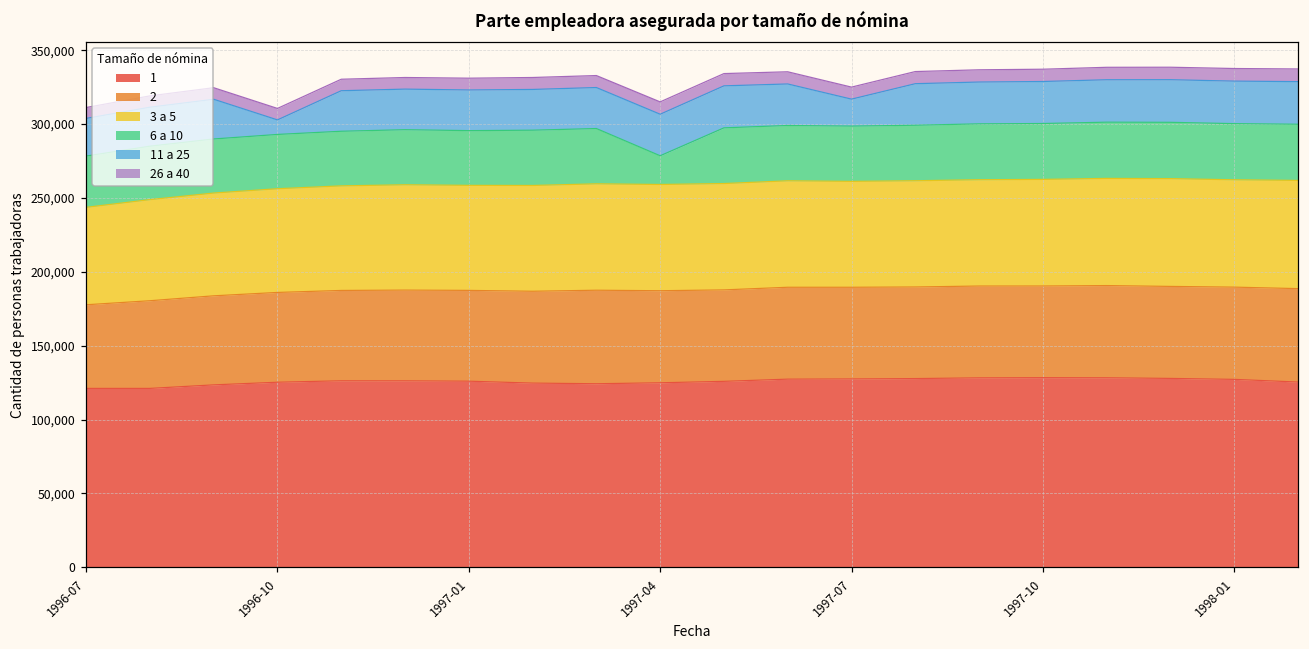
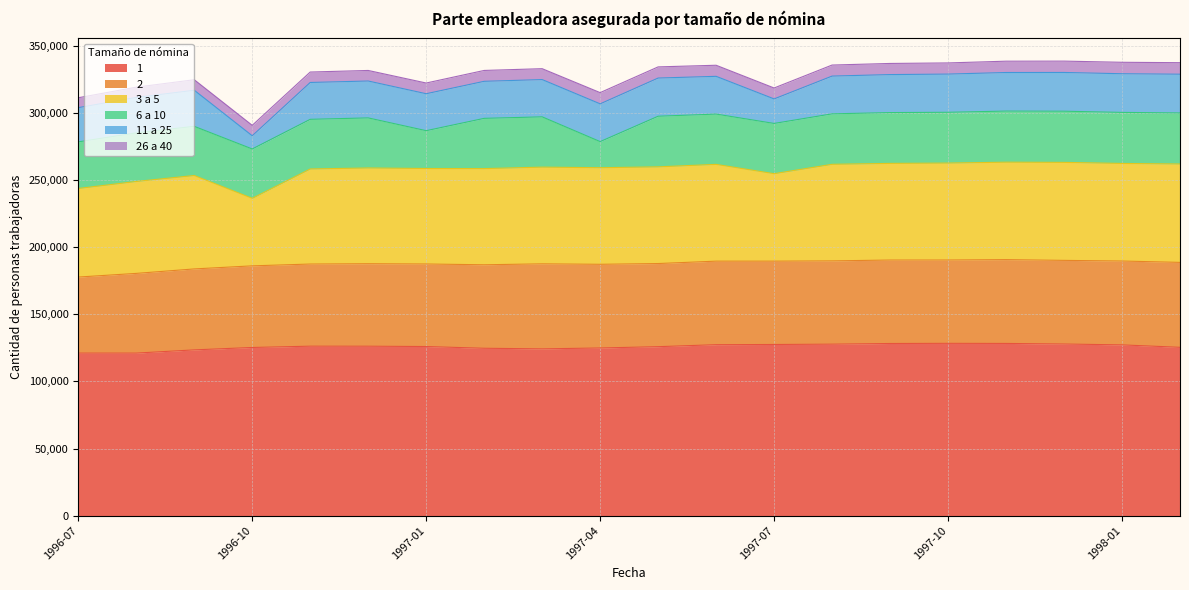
3 a 5, 1996-10: 70,000 -> 50,000
6 a 10, 1997-01: 37,000 -> 28,000
3 a 5, 1997-07: 72,000 -> 65,000
